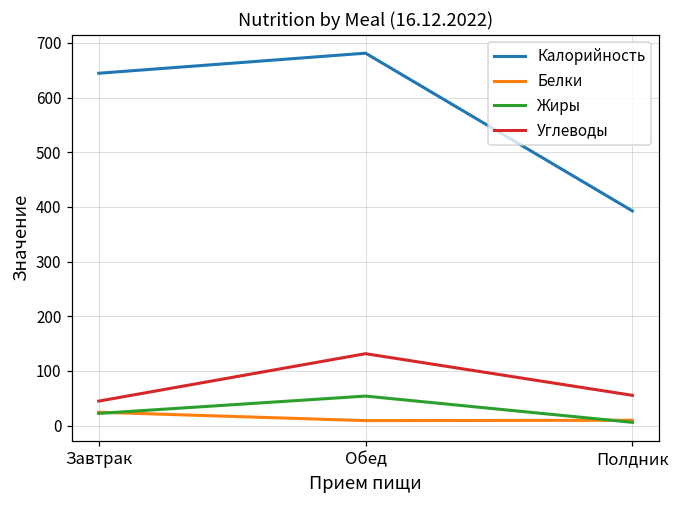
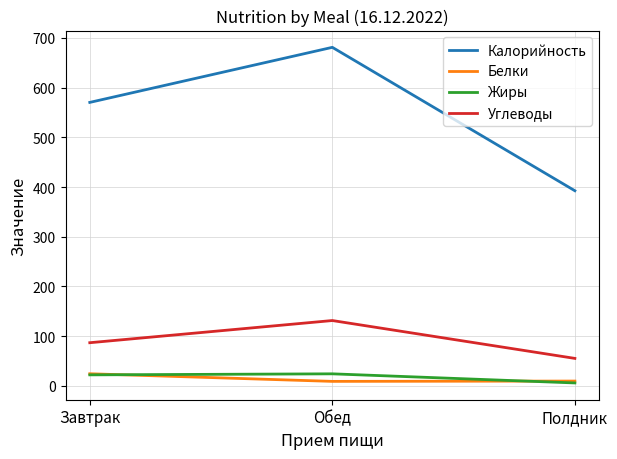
Калорийность, Завтрак: 640 -> 570
Углеводы, Завтрак: 40 -> 90
Жиры, Обед: 50 -> 20
